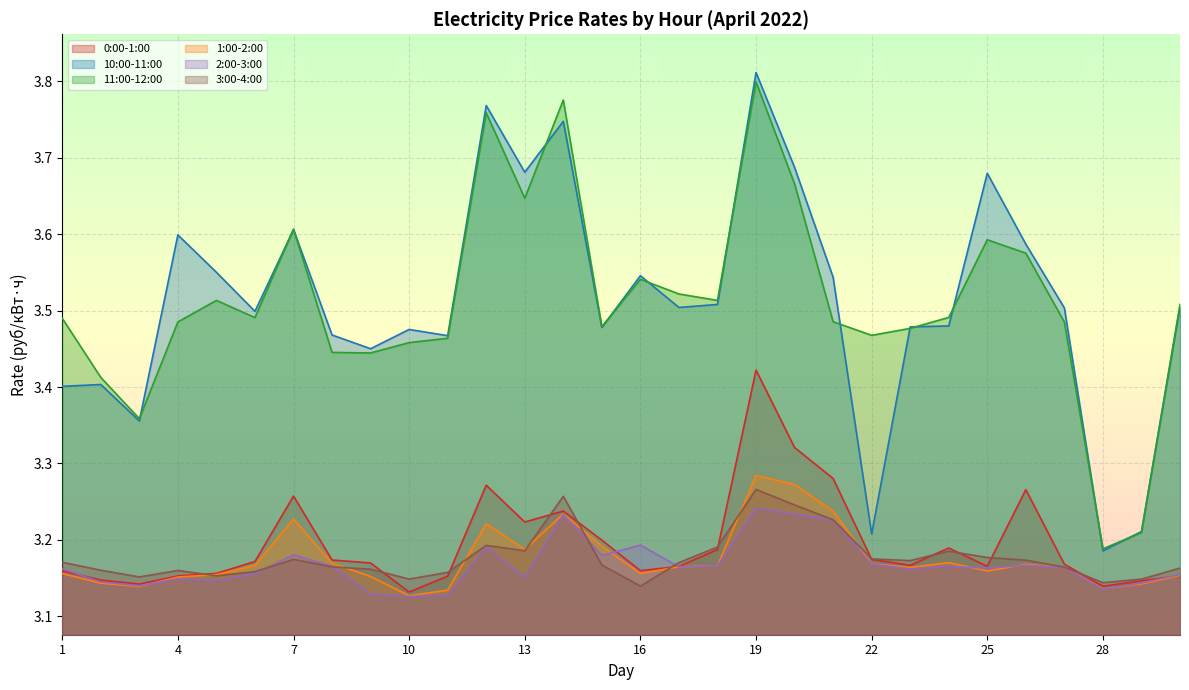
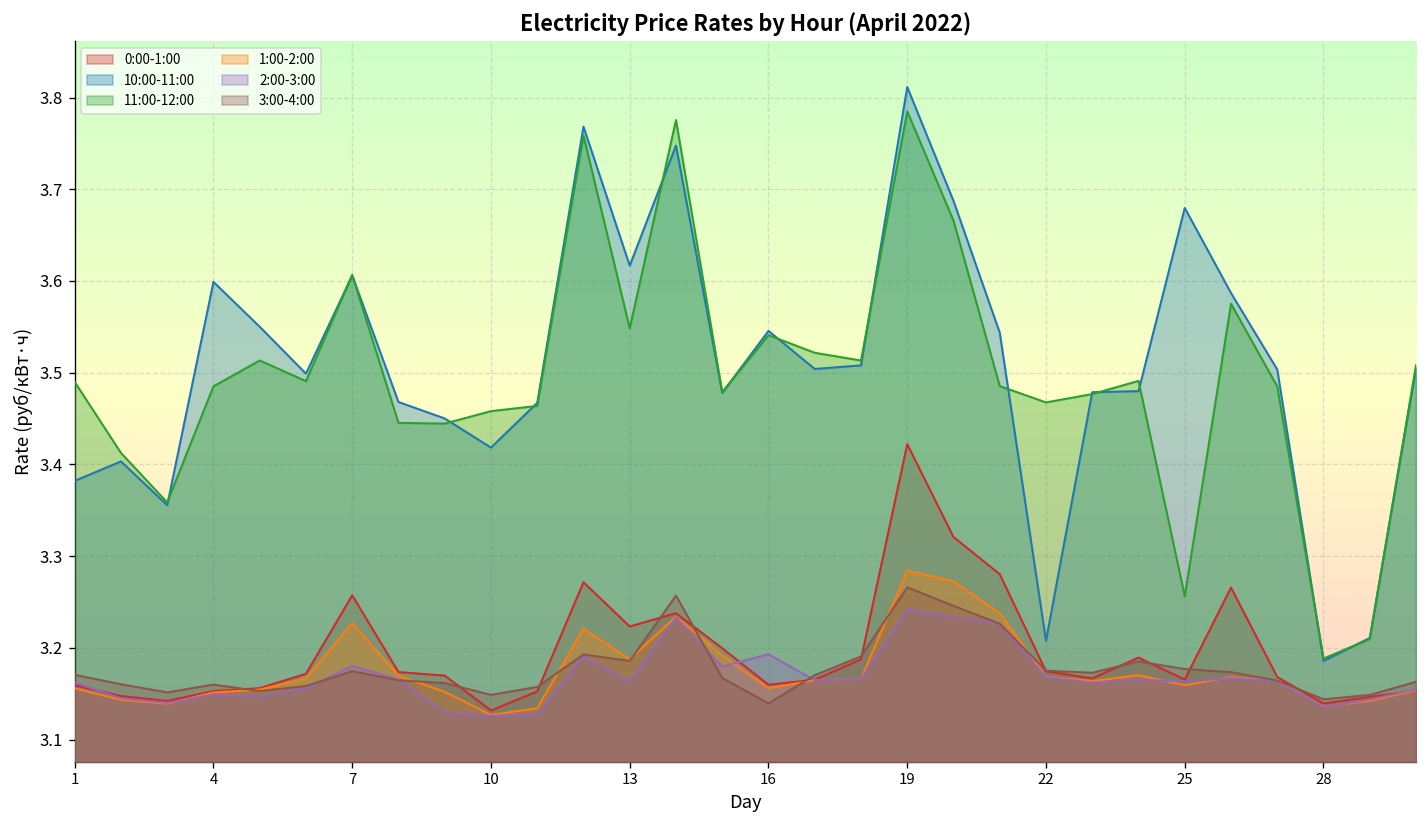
10:00-11:00, 1: 3.40 -> 3.38
10:00-11:00, 10: 3.48 -> 3.42
10:00-11:00, 13: 3.68 -> 3.62
11:00-12:00, 13: 3.65 -> 3.55
2:00-3:00, 13: 3.15 -> 3.16
11:00-12:00, 19: 3.80 -> 3.78
11:00-12:00, 25: 3.59 -> 3.26
